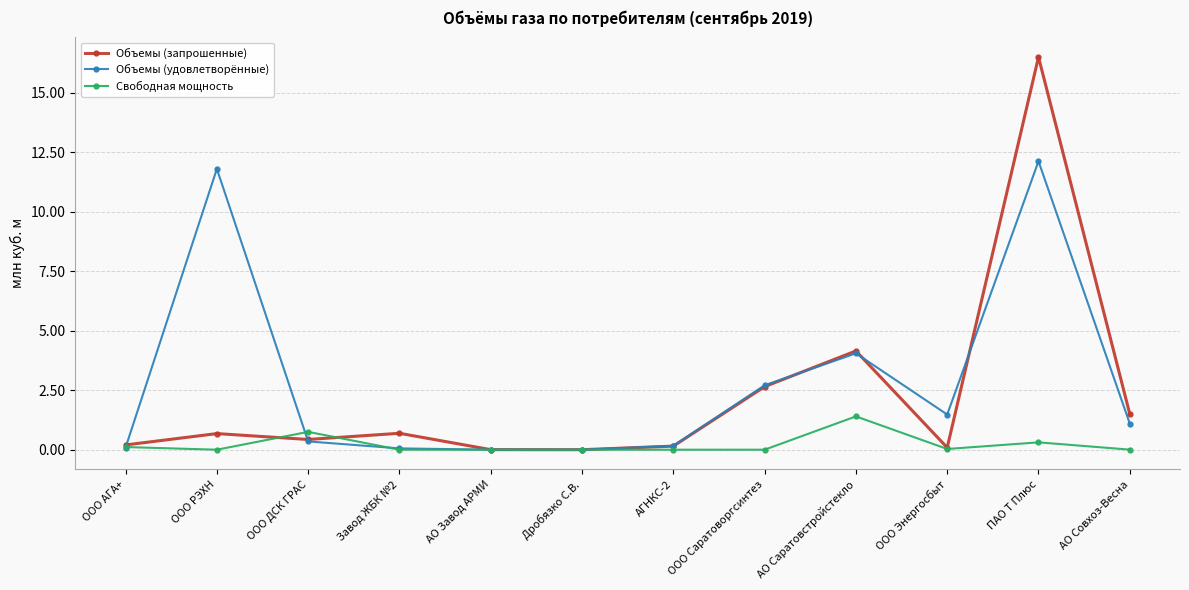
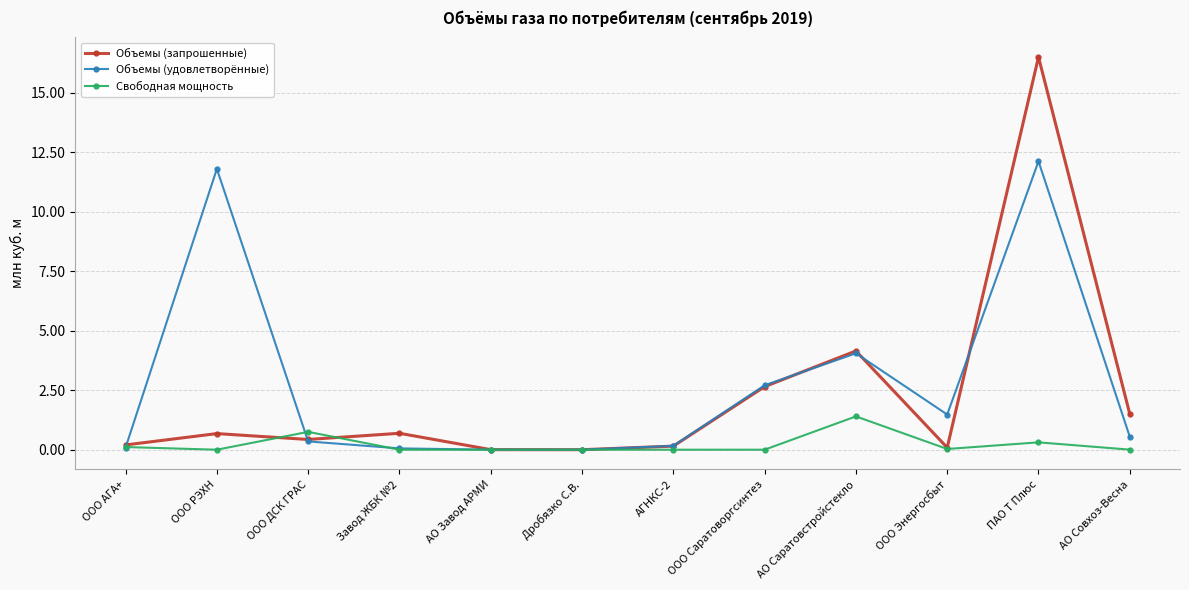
Объемы (удовлетворённые), АО Совхоз-Весна: 1.1 -> 0.5
